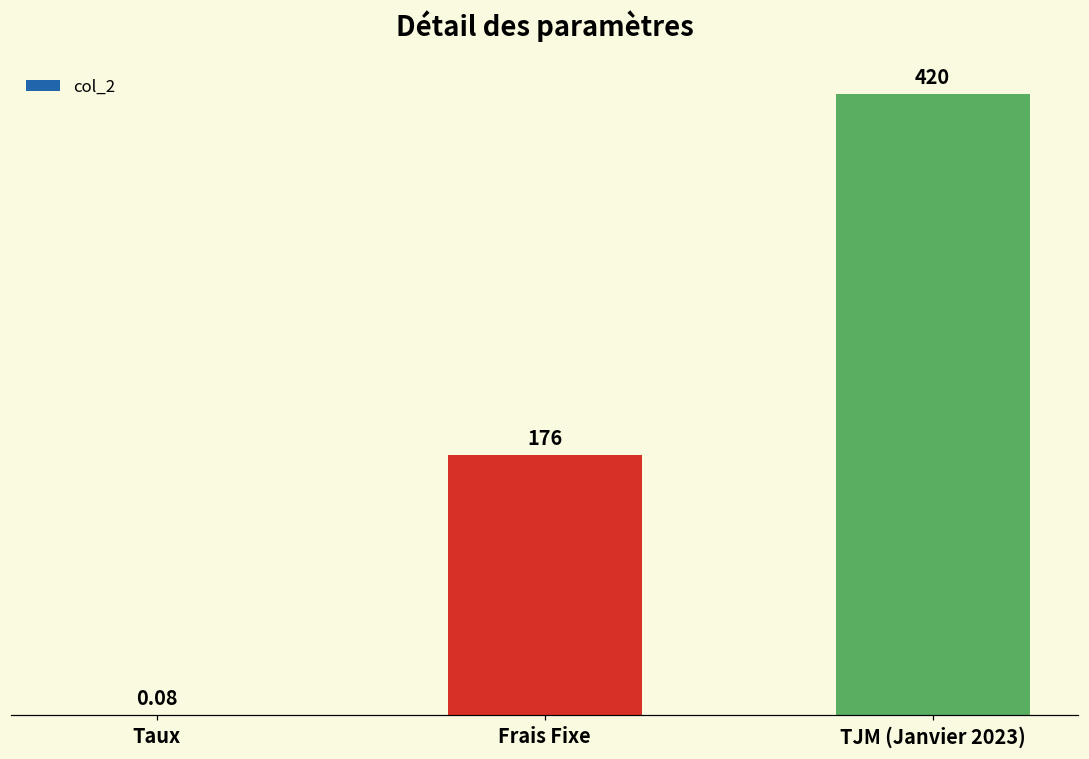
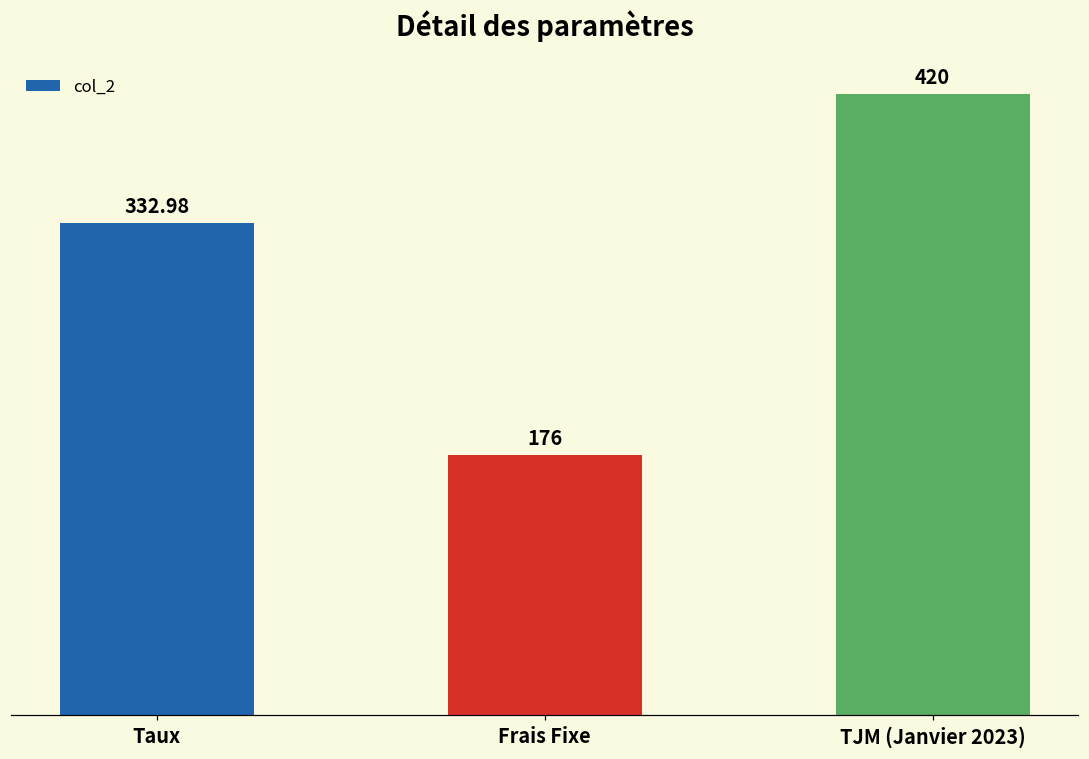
Taux: 0.08 -> 332.98
